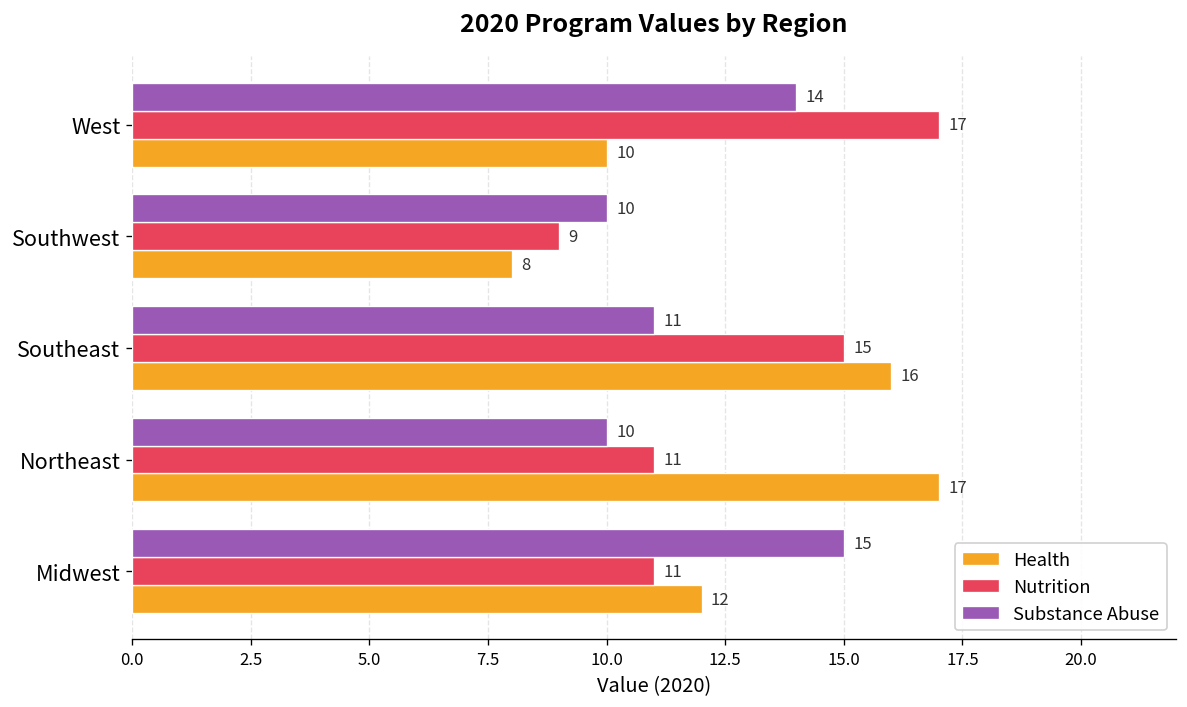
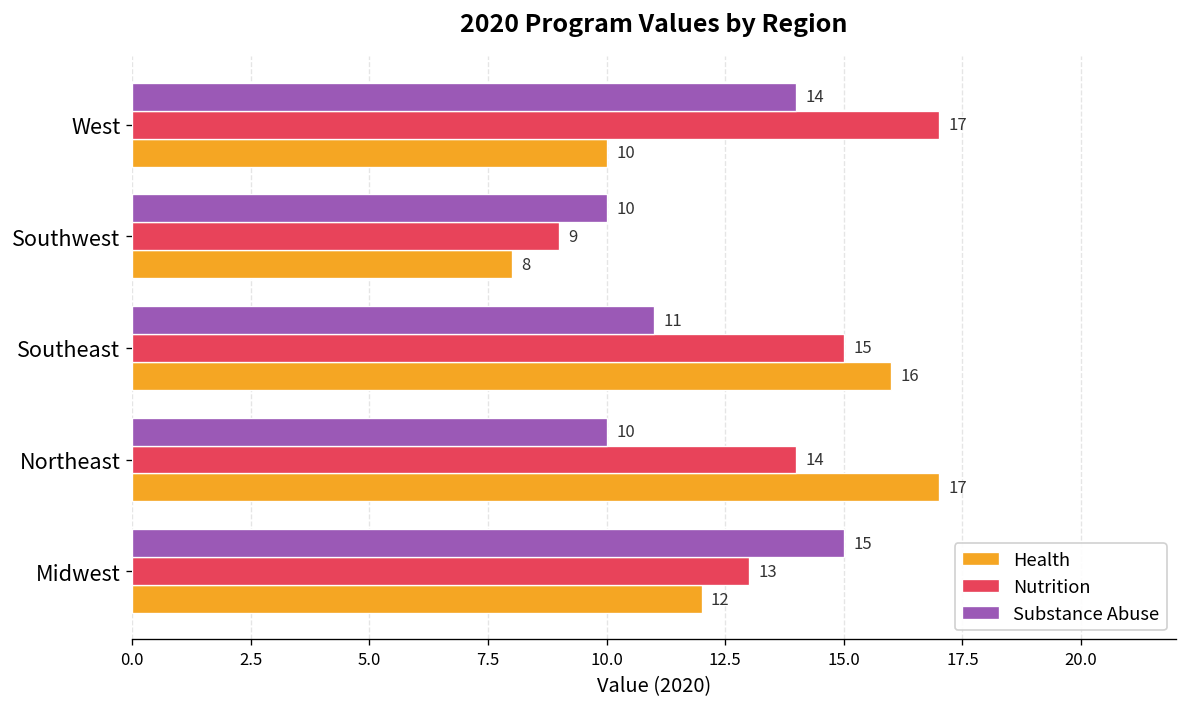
Nutrition, Northeast: 11 -> 14
Nutrition, Midwest: 11 -> 13
